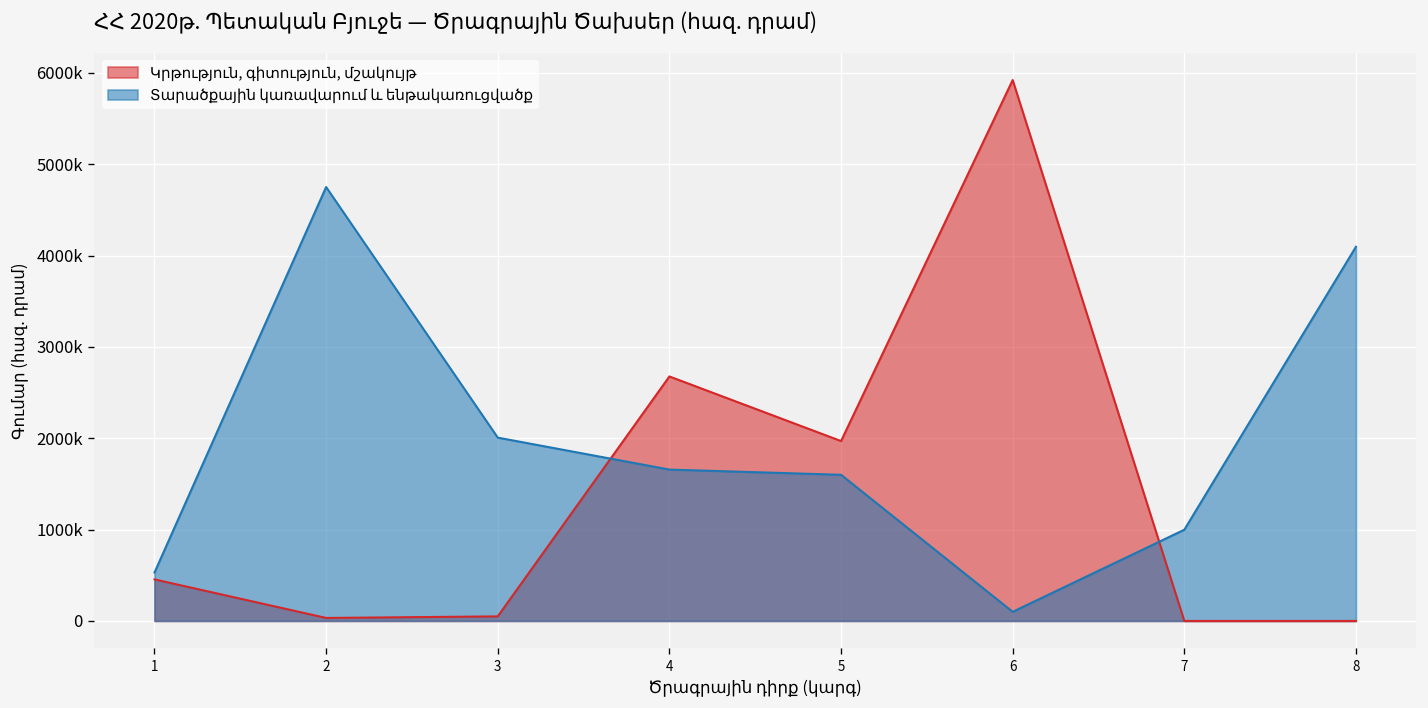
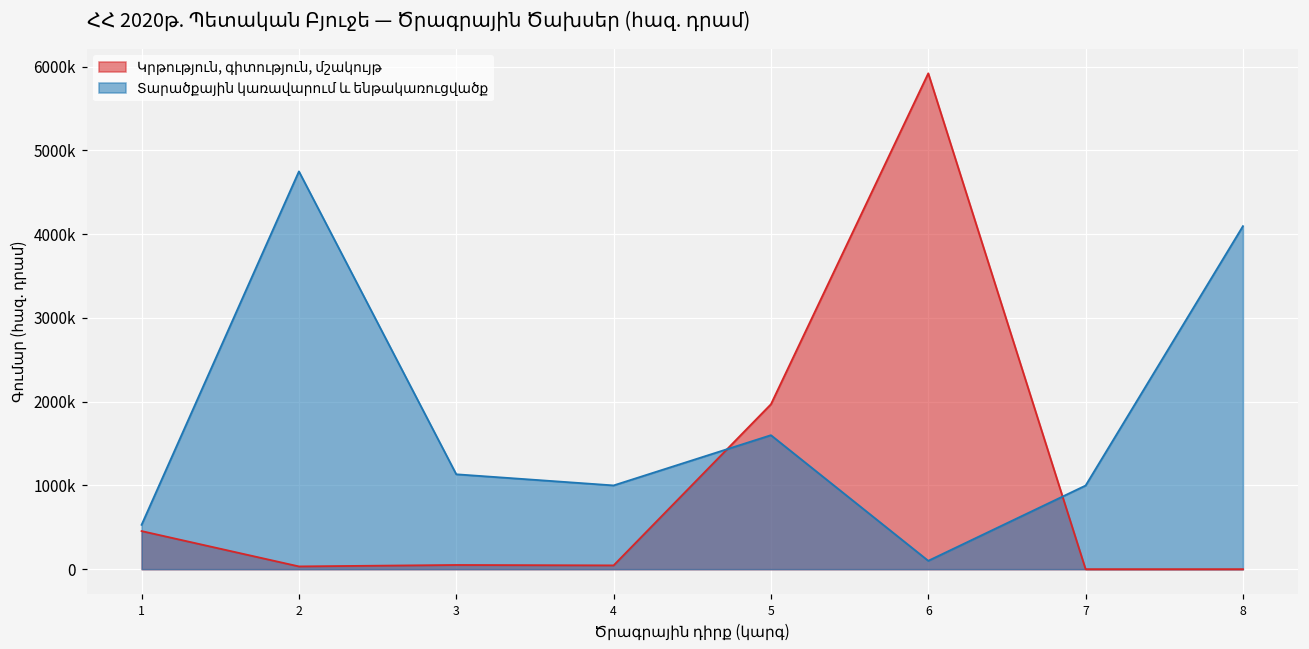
Տարածքային կառավարում և ենթակառուցվածք, 3: 2000000 -> 1100000
Կրթություն, գիտություն, մշակույթ, 4: 2700000 -> 0
Տարածքային կառավարում և ենթակառուցվածք, 4: 1700000 -> 1000000
